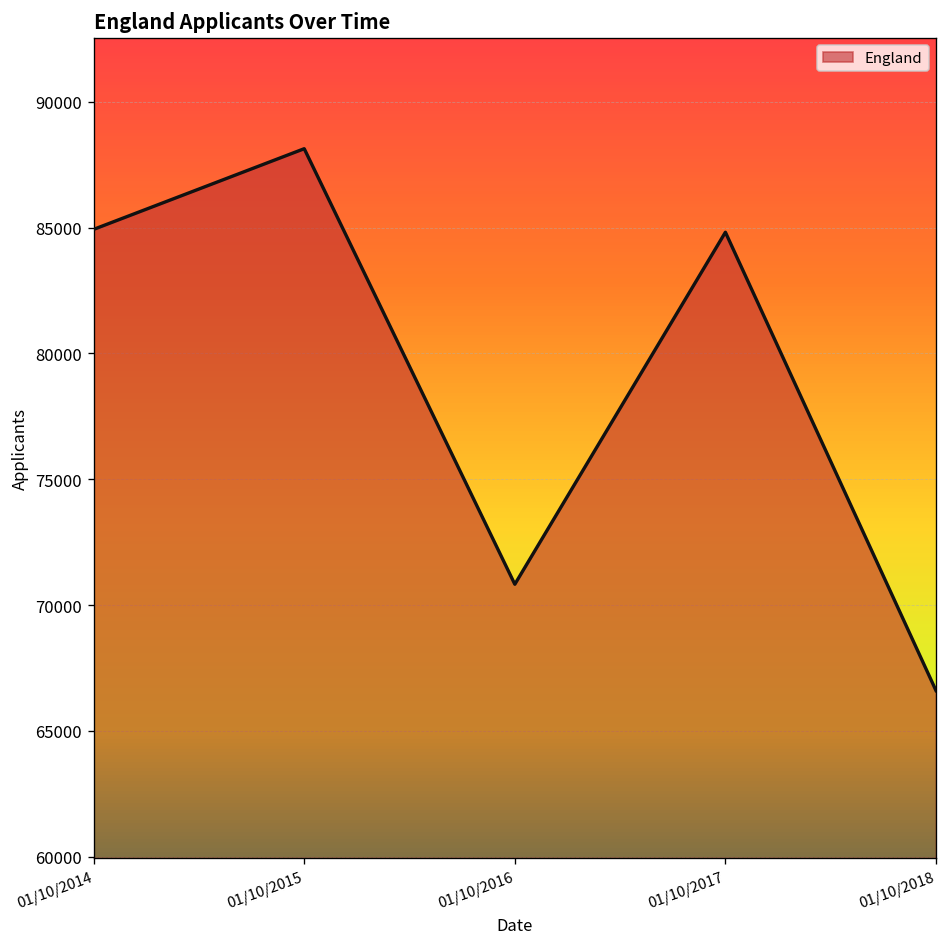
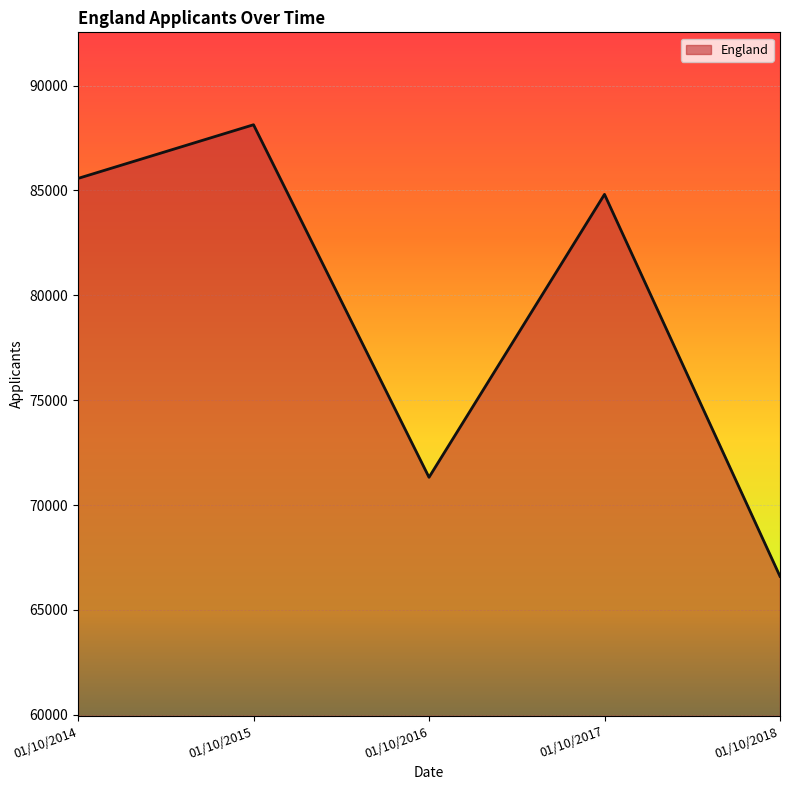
01/10/2014: 84900 -> 85600
01/10/2016: 70800 -> 71300
